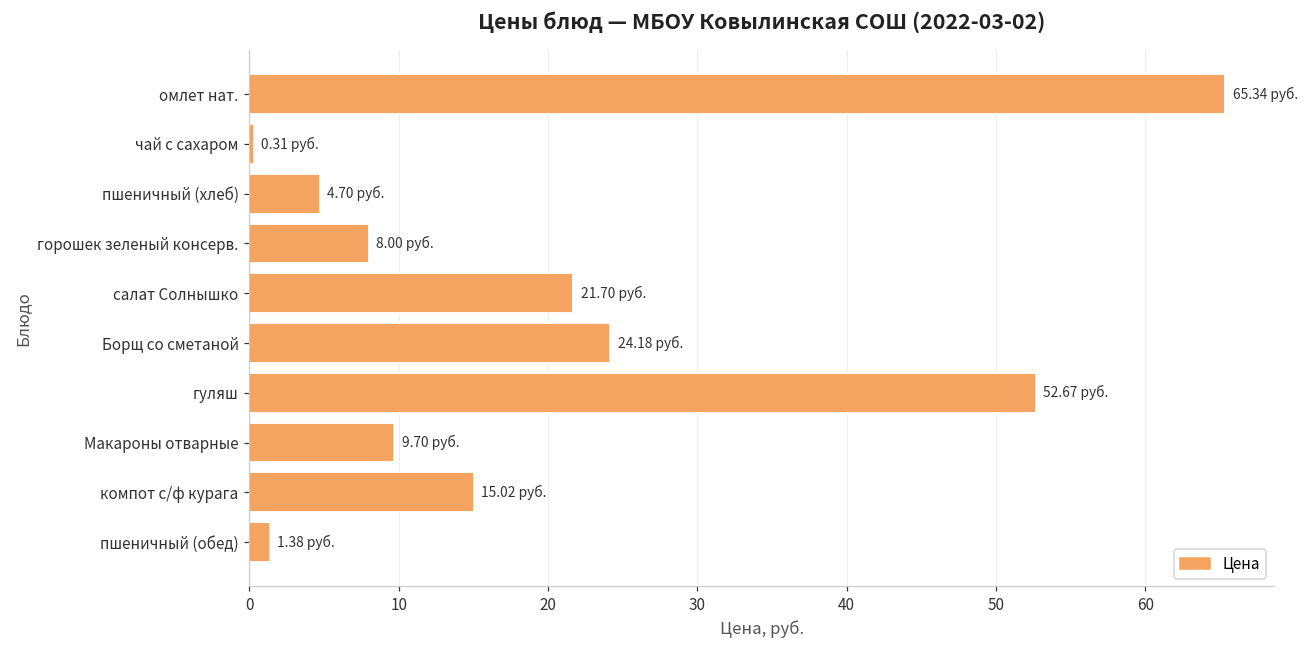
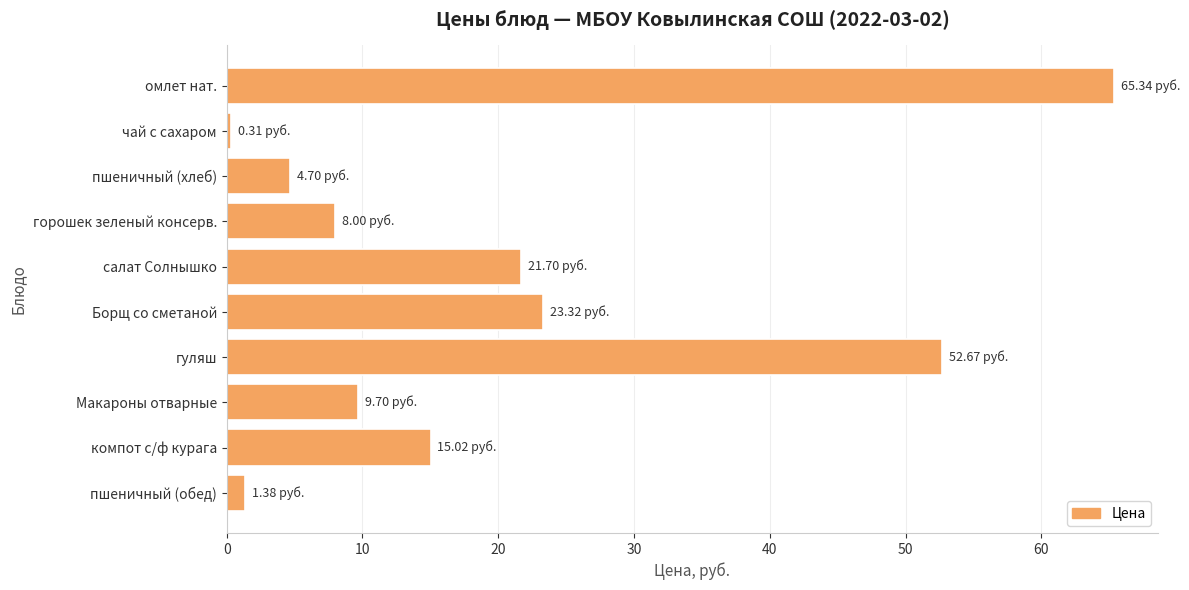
Борщ со сметаной: 24.18 -> 23.32
